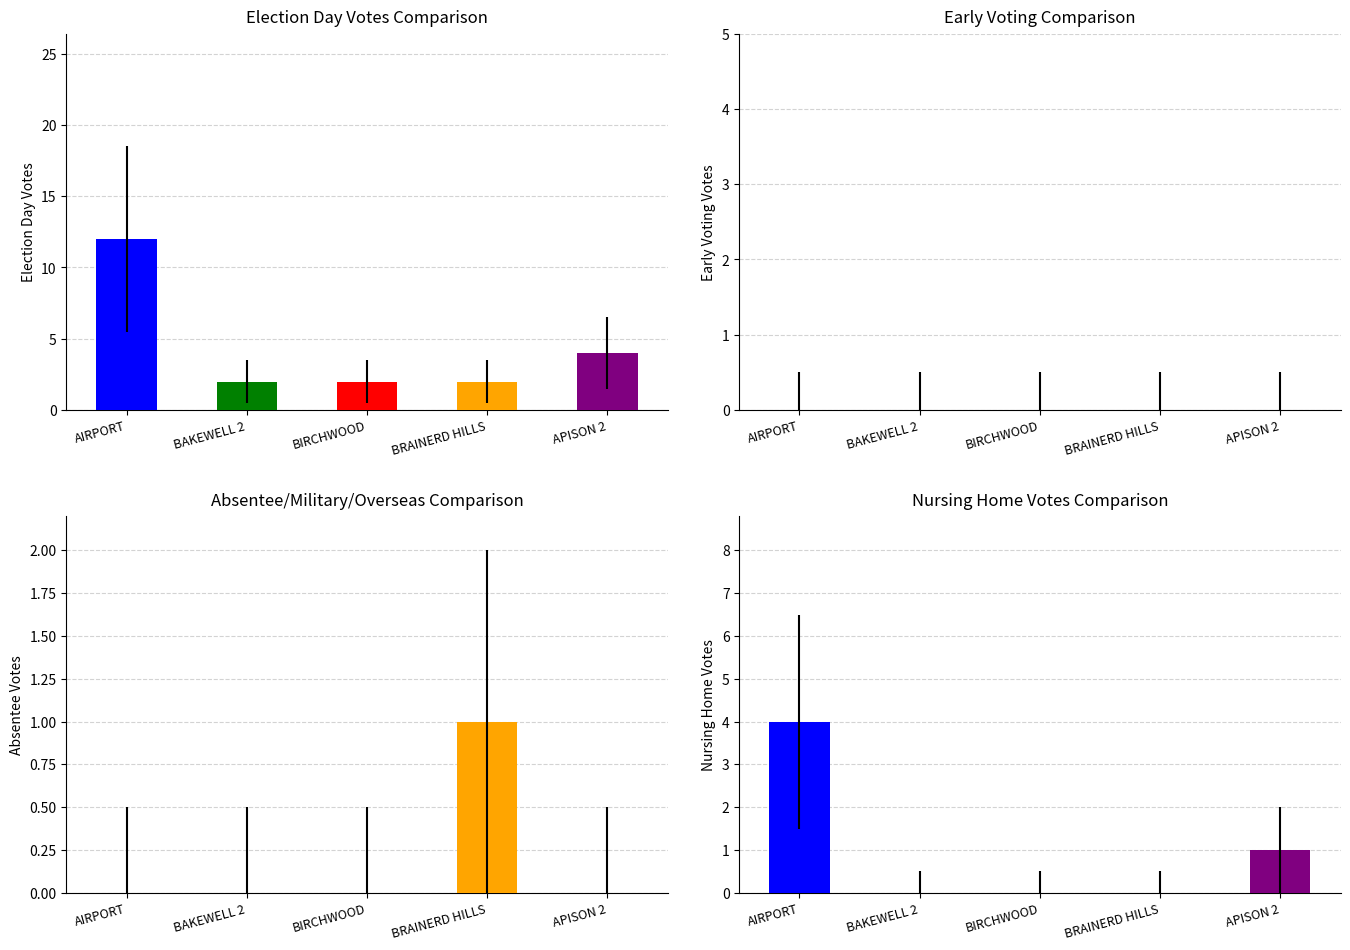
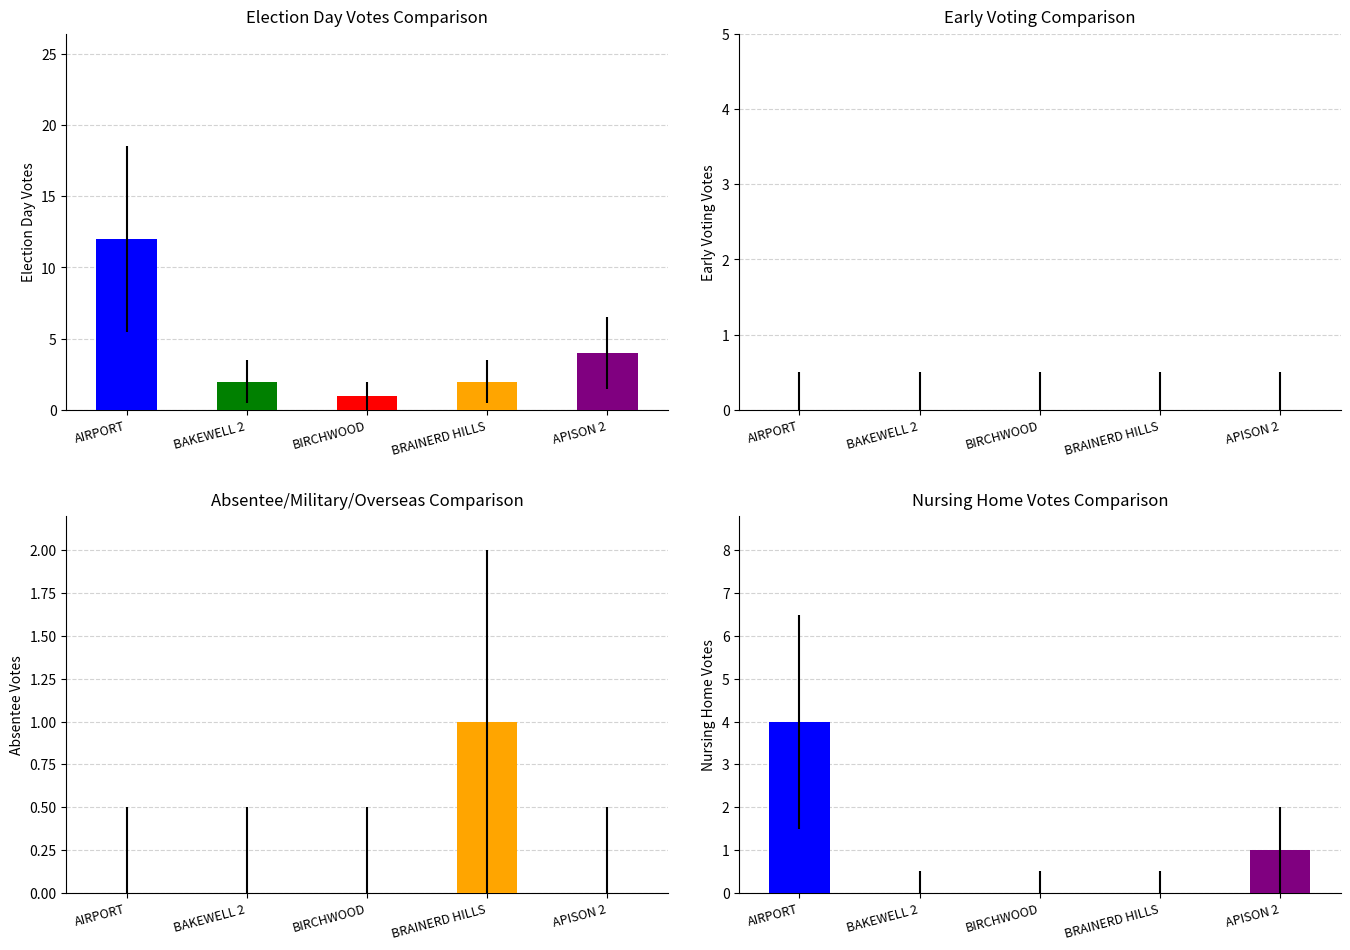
Election Day Votes Comparison, BIRCHWOOD: 2 -> 1
